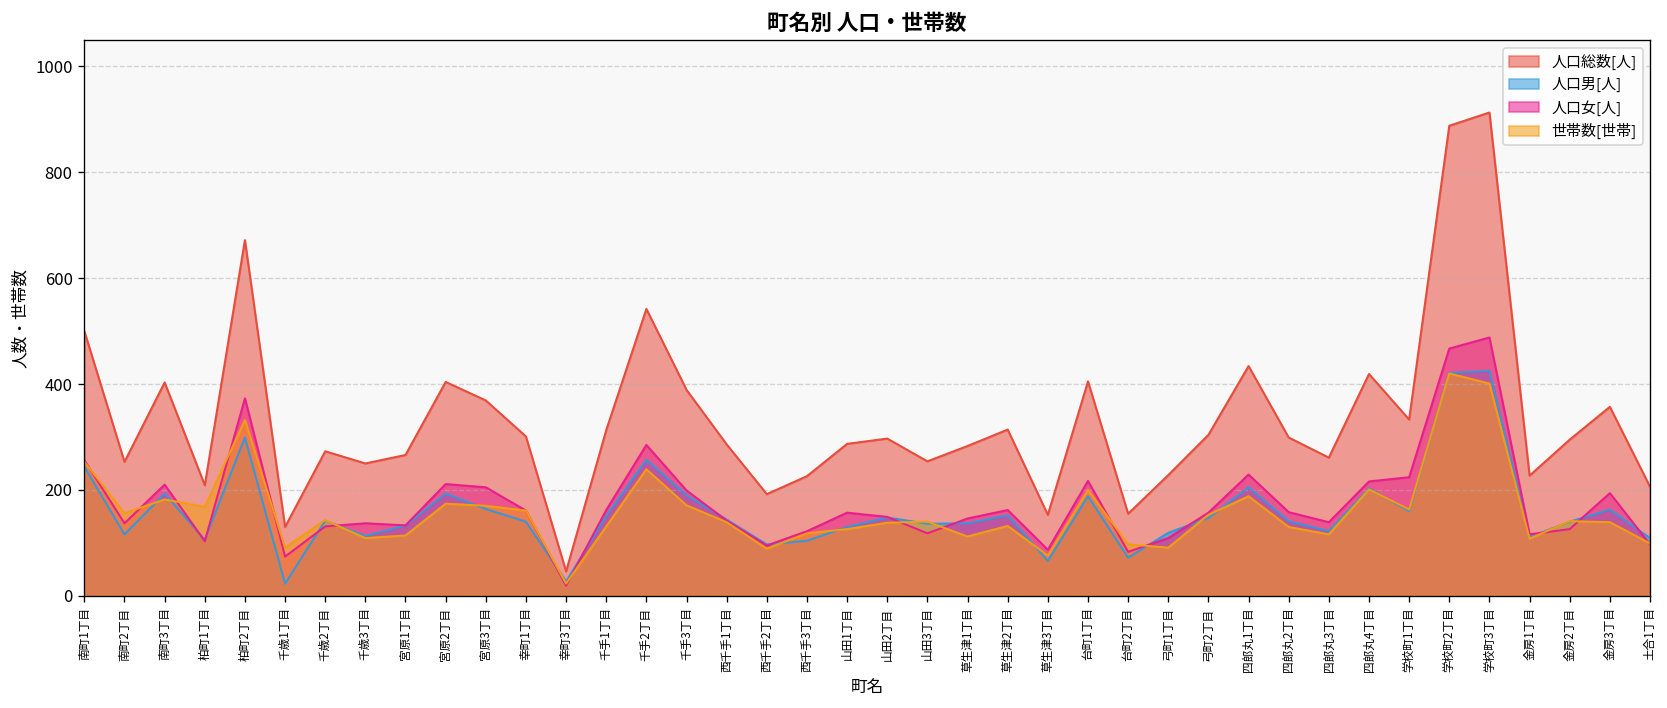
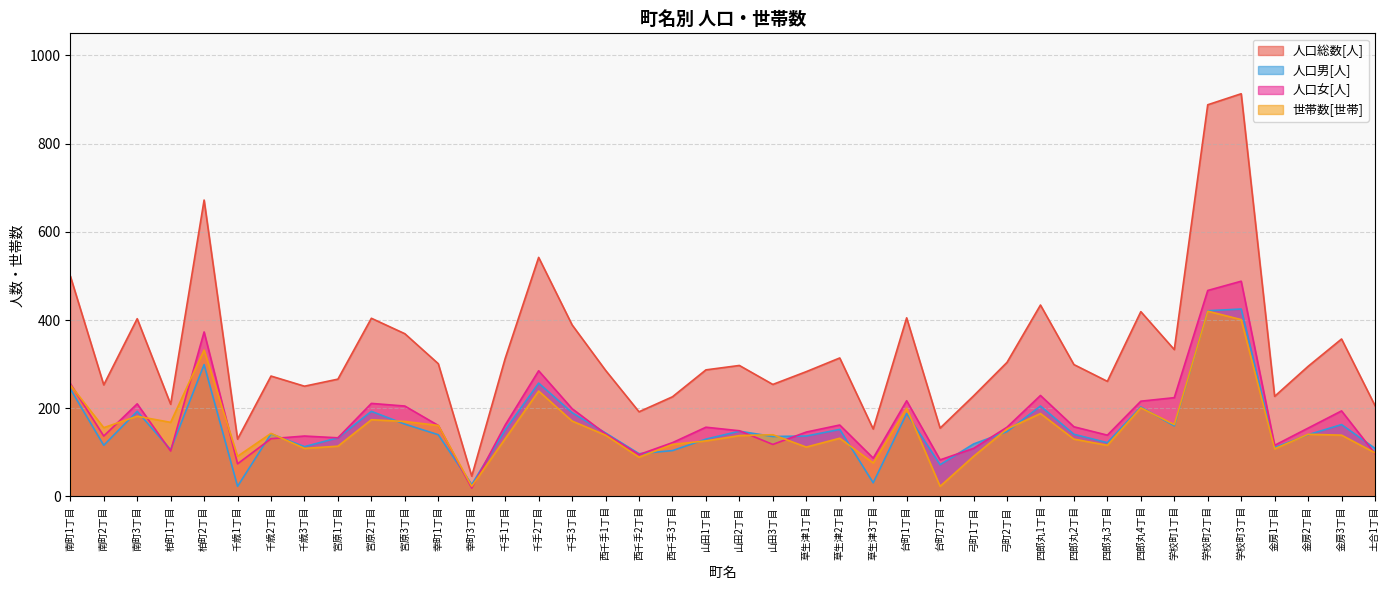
人口男[人], 草生津3丁目: 70 -> 30
世帯数[世帯], 台町2丁目: 100 -> 20
人口女[人], 金房2丁目: 130 -> 160
